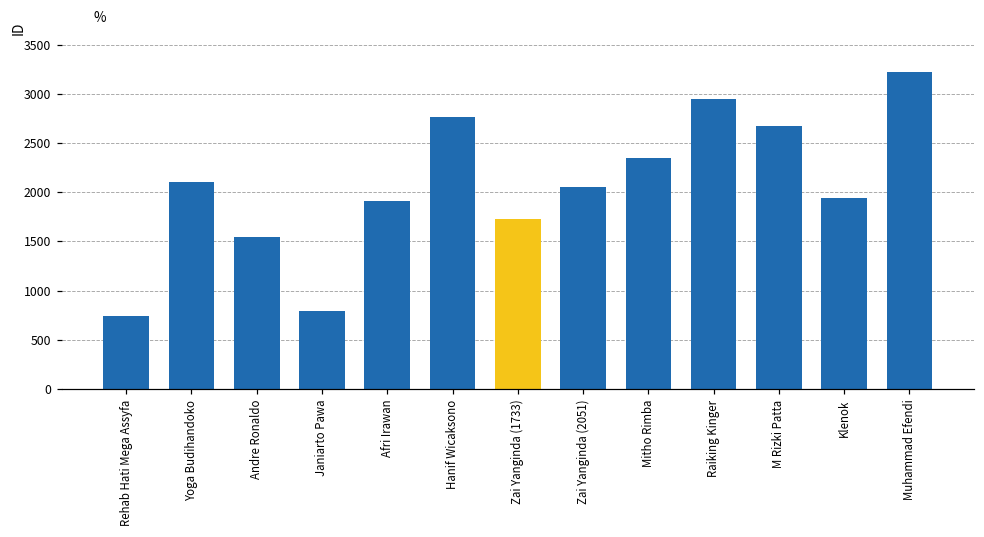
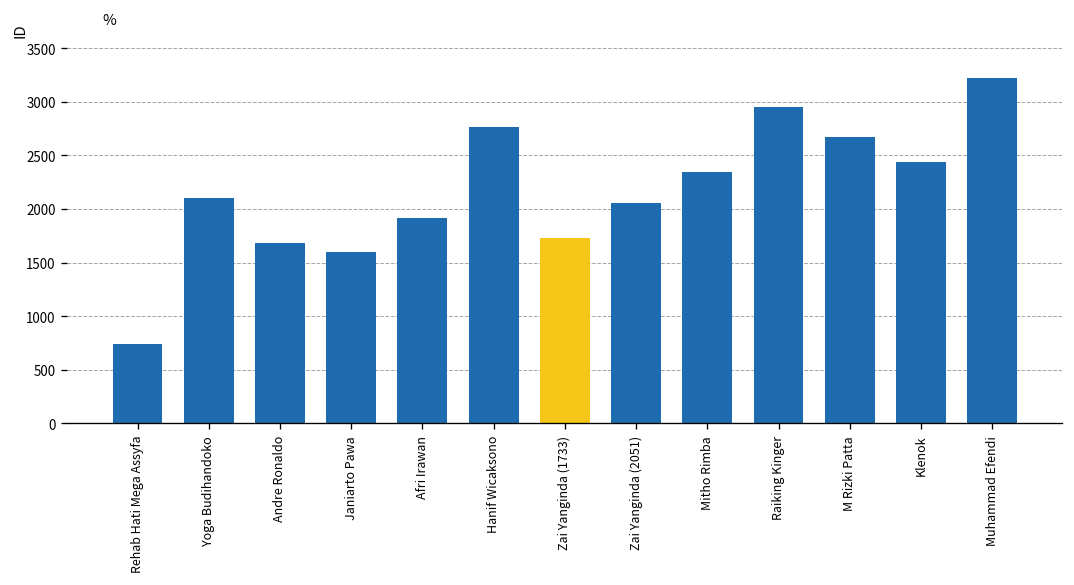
Andre Ronaldo: 1500 -> 1700
Janiarto Pawa: 800 -> 1600
Klenok: 1900 -> 2400
